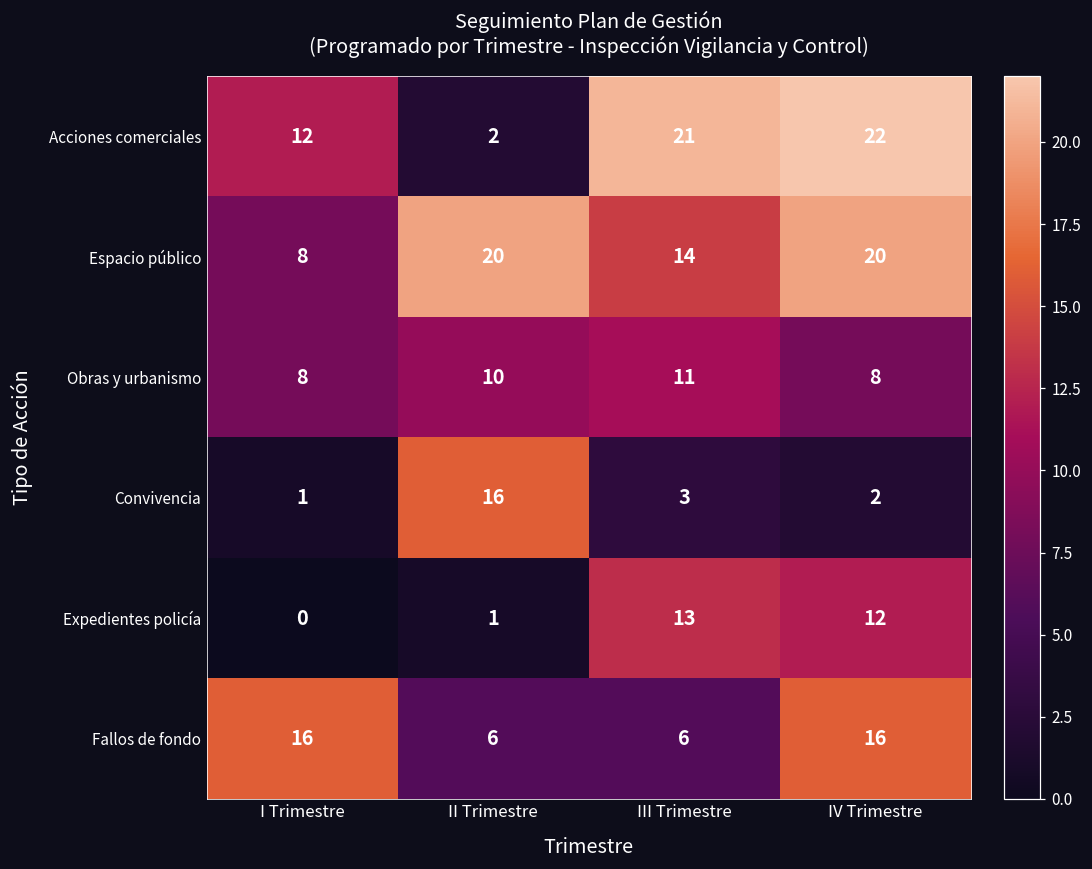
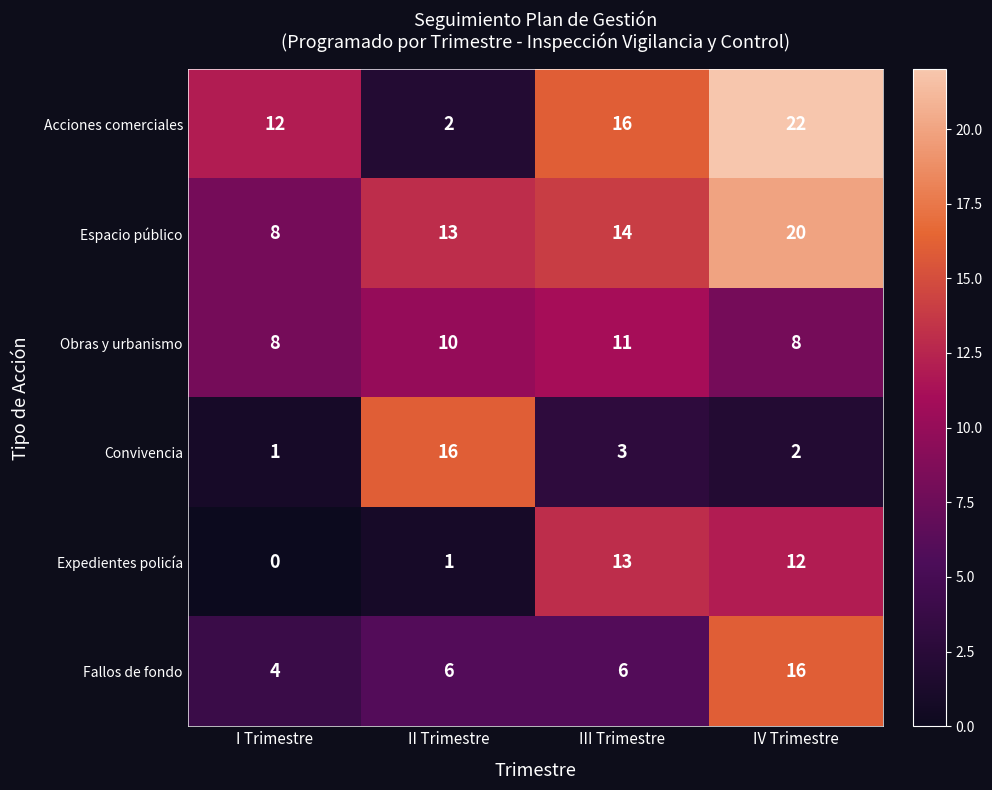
Acciones comerciales, III Trimestre: 21 -> 16
Espacio público, II Trimestre: 20 -> 13
Fallos de fondo, I Trimestre: 16 -> 4
